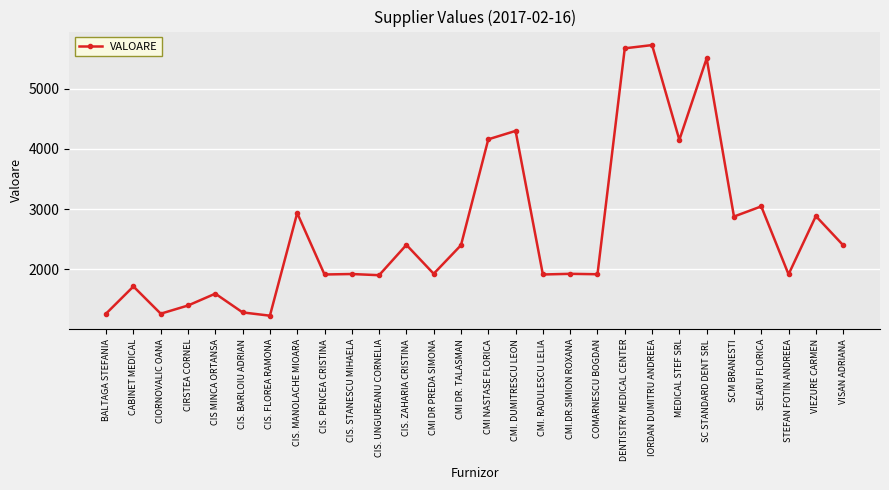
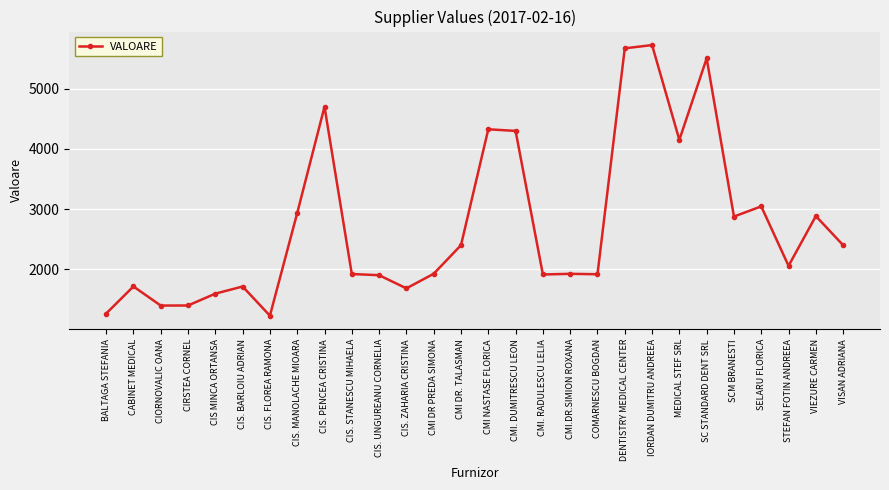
CIORNOVALIC OANA: 1300 -> 1400
CIS. BARLOIU ADRIAN: 1300 -> 1700
CIS. PENCEA CRISTINA: 1900 -> 4700
CIS. ZAHARIA CRISTINA: 2400 -> 1700
CMI NASTASE FLORICA: 4200 -> 4300
STEFAN FOTIN ANDREEA: 1900 -> 2100
